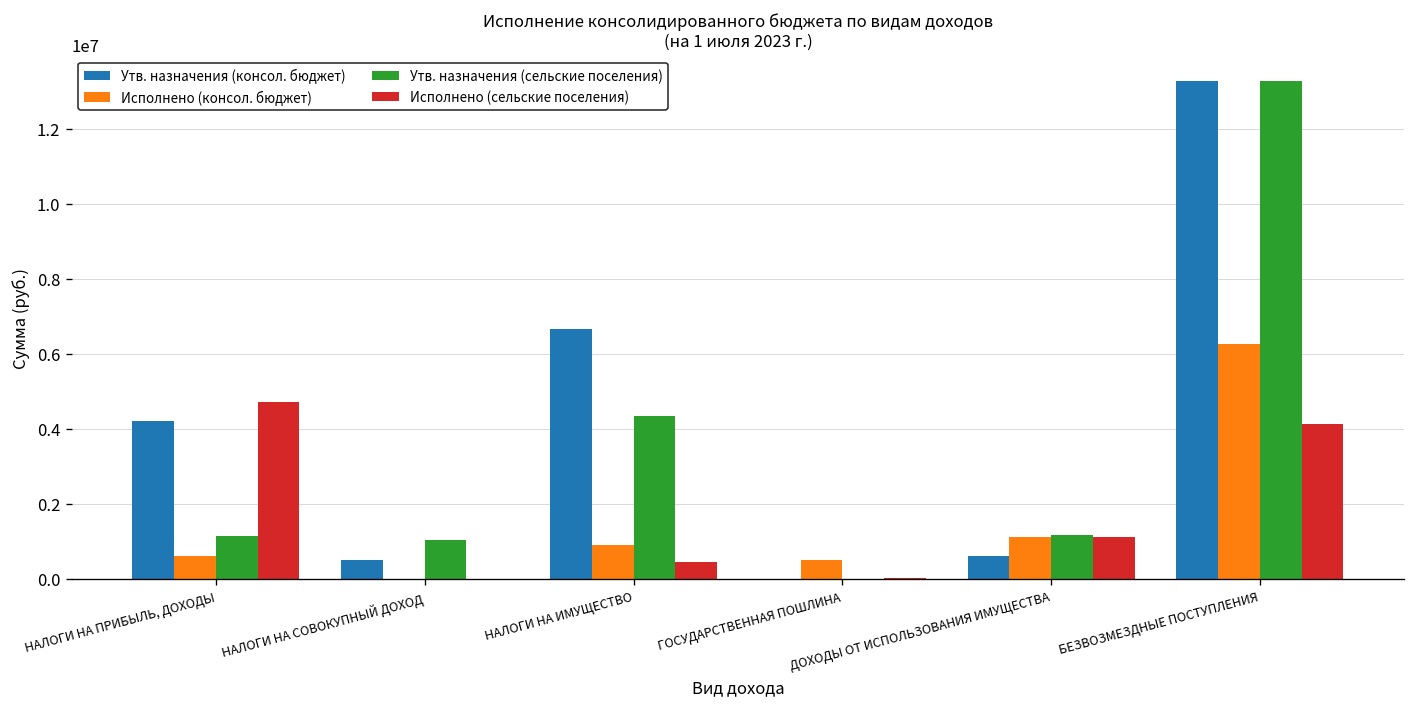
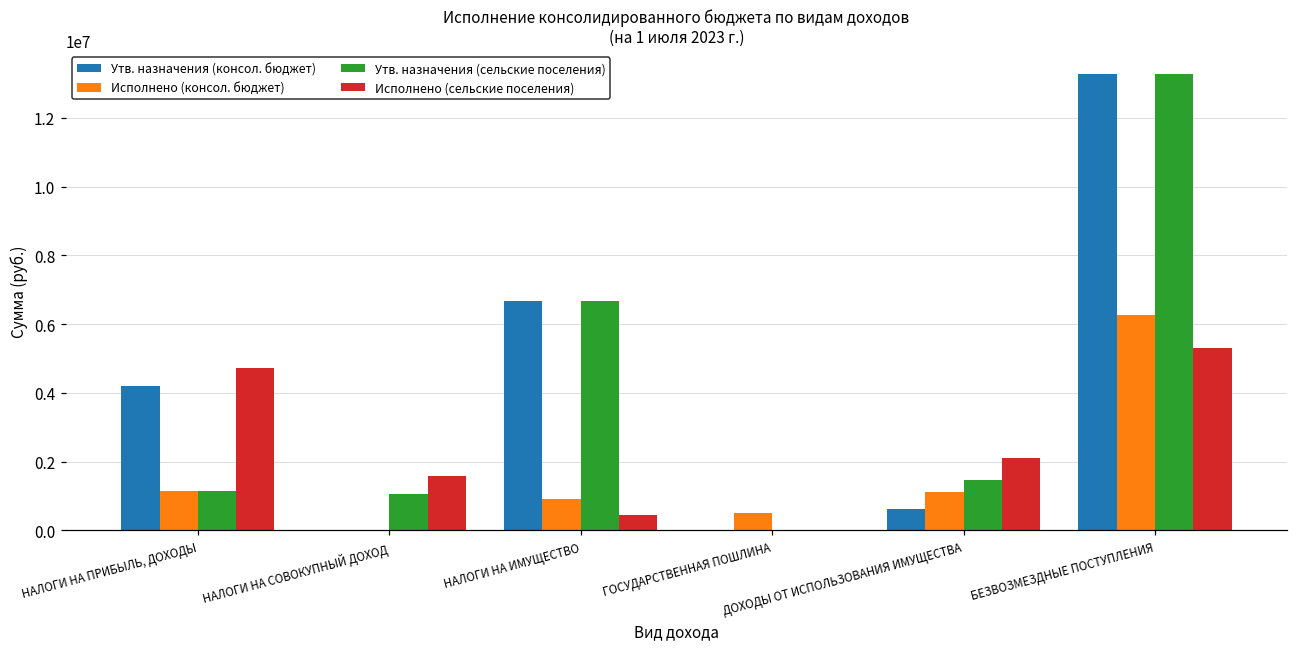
Исполнено (консол. бюджет), НАЛОГИ НА ПРИБЫЛЬ, ДОХОДЫ: 600000 -> 1100000
Утв. назначения (консол. бюджет), НАЛОГИ НА СОВОКУПНЫЙ ДОХОД: 500000 -> 0
Исполнено (сельские поселения), НАЛОГИ НА СОВОКУПНЫЙ ДОХОД: 0 -> 1600000
Утв. назначения (сельские поселения), НАЛОГИ НА ИМУЩЕСТВО: 4300000 -> 6700000
Утв. назначения (сельские поселения), ДОХОДЫ ОТ ИСПОЛЬЗОВАНИЯ ИМУЩЕСТВА: 1200000 -> 1500000
Исполнено (сельские поселения), ДОХОДЫ ОТ ИСПОЛЬЗОВАНИЯ ИМУЩЕСТВА: 1100000 -> 2100000
Исполнено (сельские поселения), БЕЗВОЗМЕЗДНЫЕ ПОСТУПЛЕНИЯ: 4100000 -> 5300000
